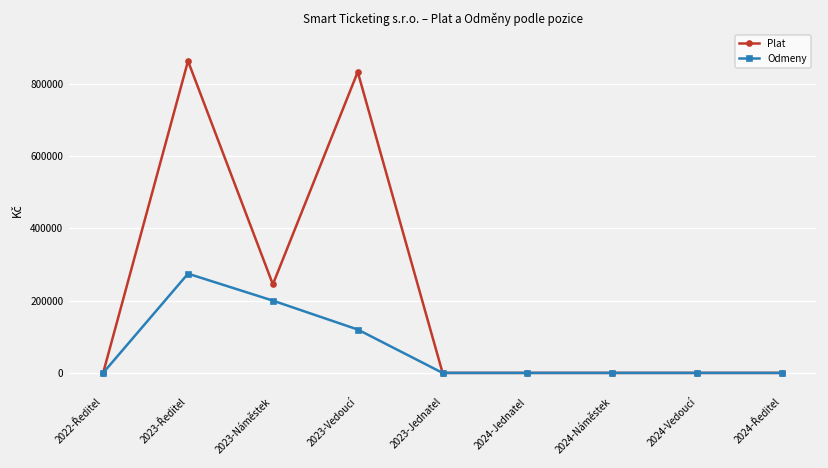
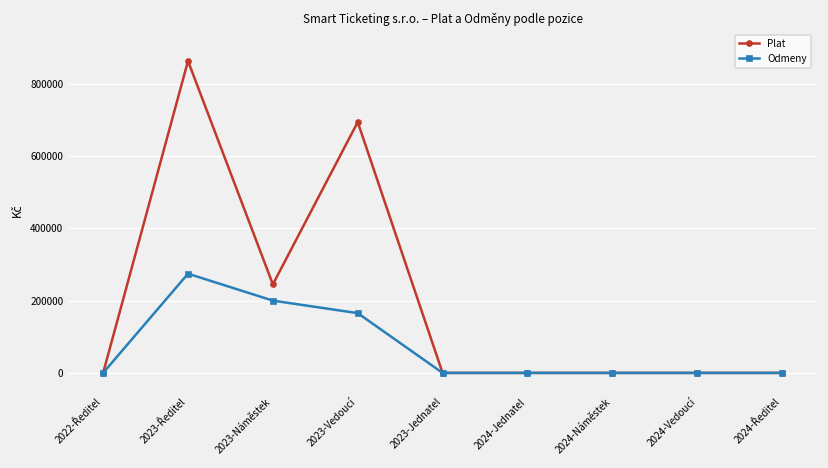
Plat, 2023-Vedoucí: 830000 -> 690000
Odmeny, 2023-Vedoucí: 120000 -> 170000
